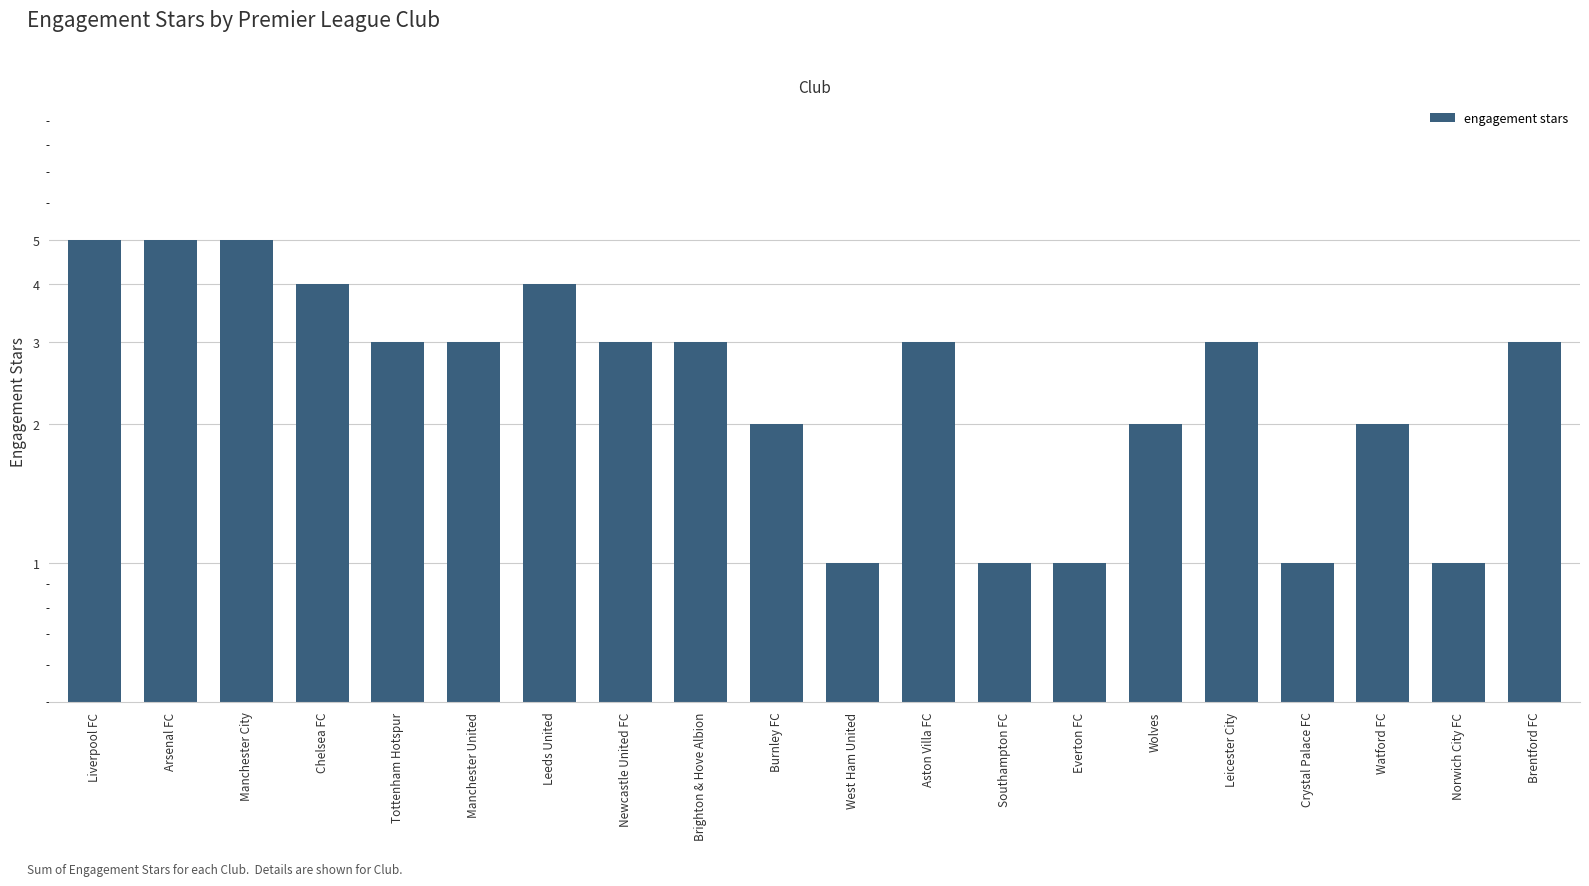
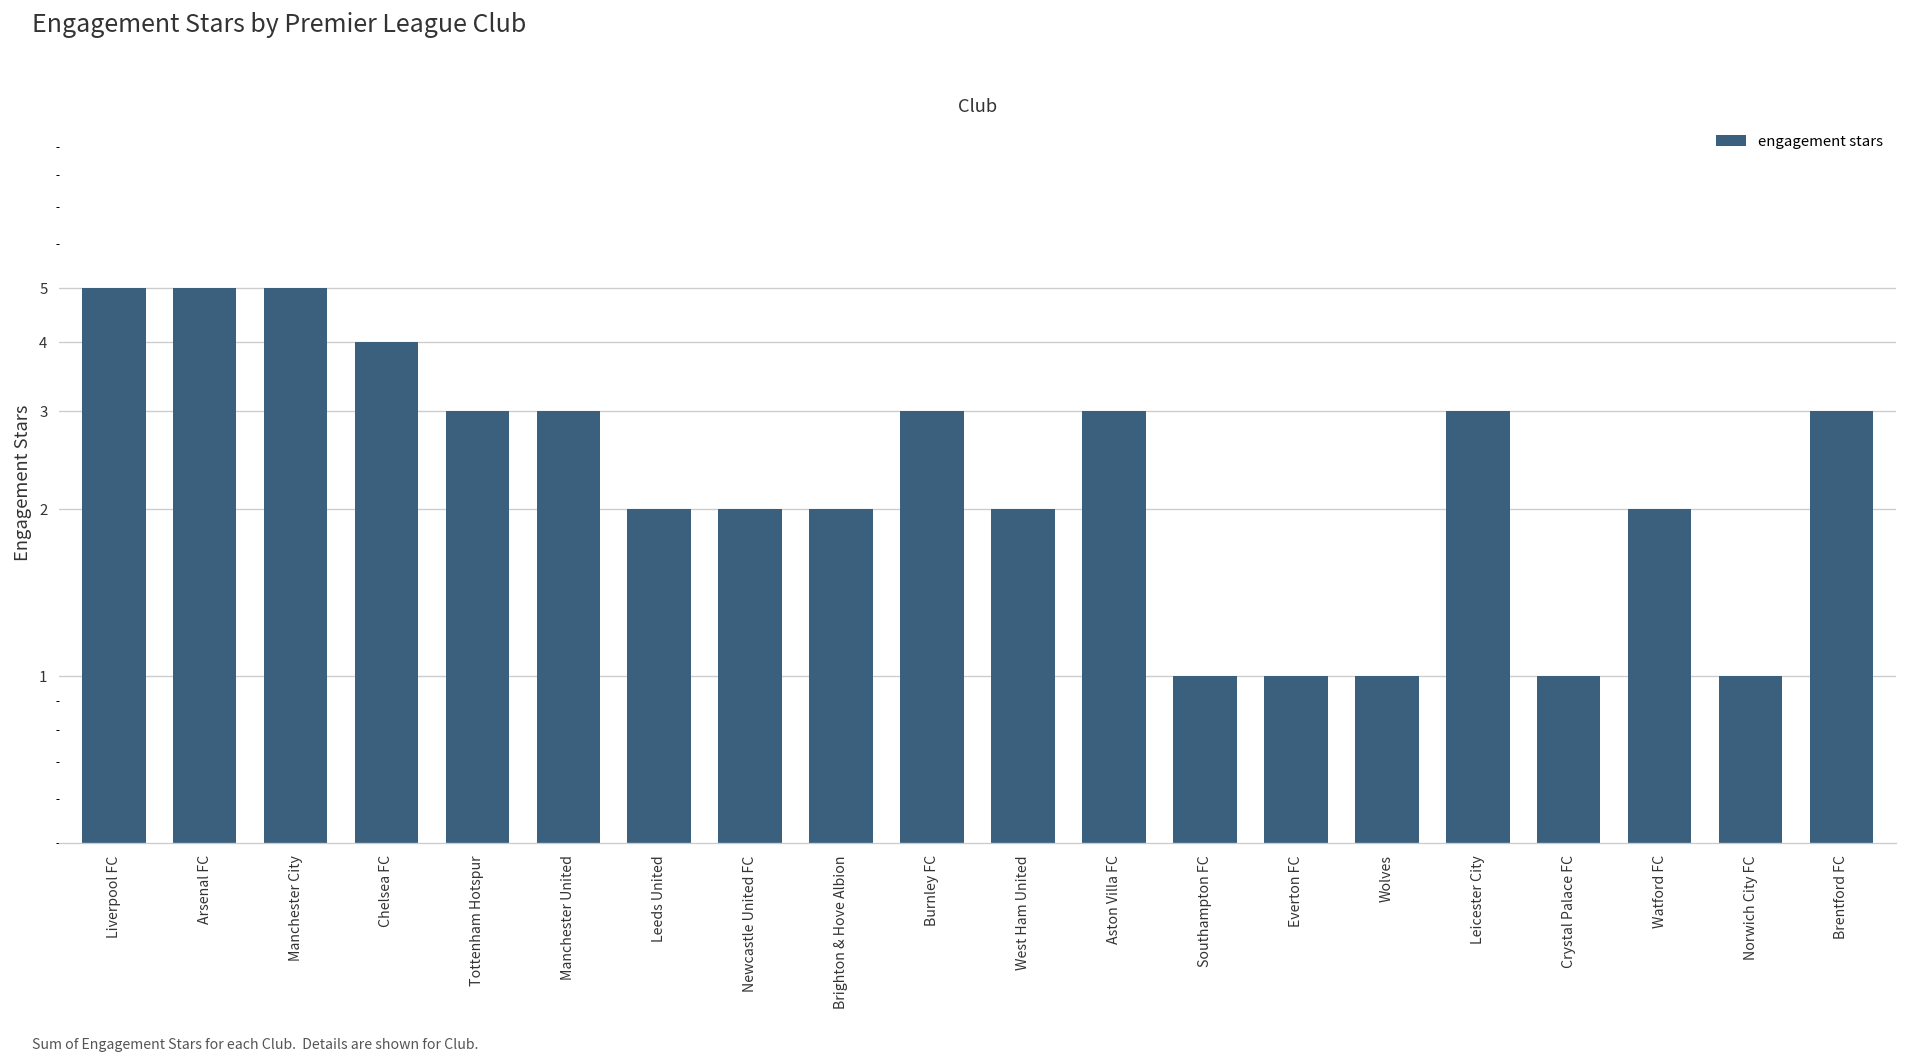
Leeds United: 4 -> 2
Newcastle United FC: 3 -> 2
Brighton & Hove Albion: 3 -> 2
Burnley FC: 2 -> 3
West Ham United: 1 -> 2
Wolves: 2 -> 1
